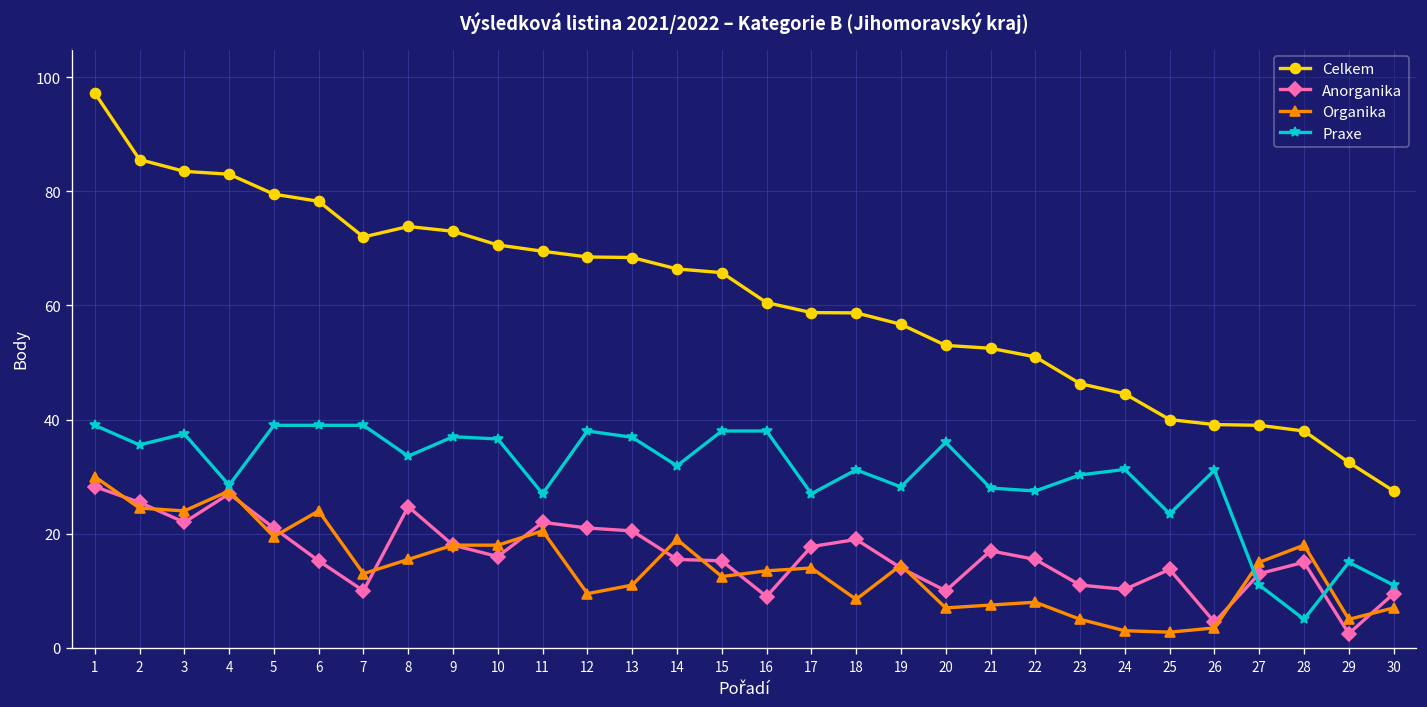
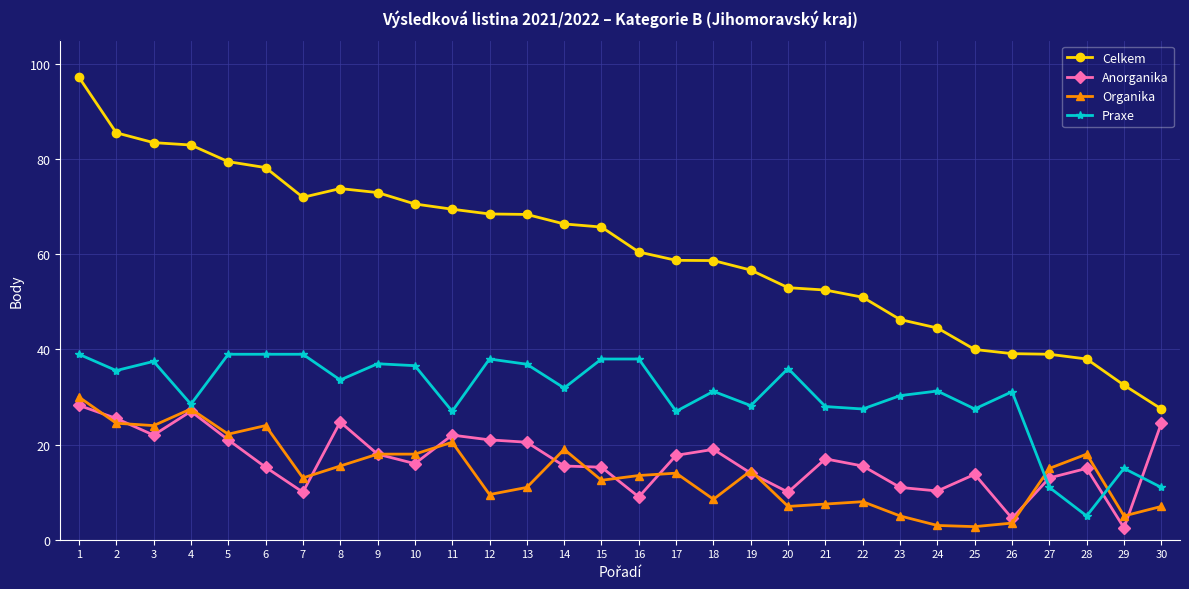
Organika, 5: 20 -> 22
Praxe, 25: 24 -> 28
Anorganika, 30: 10 -> 25
